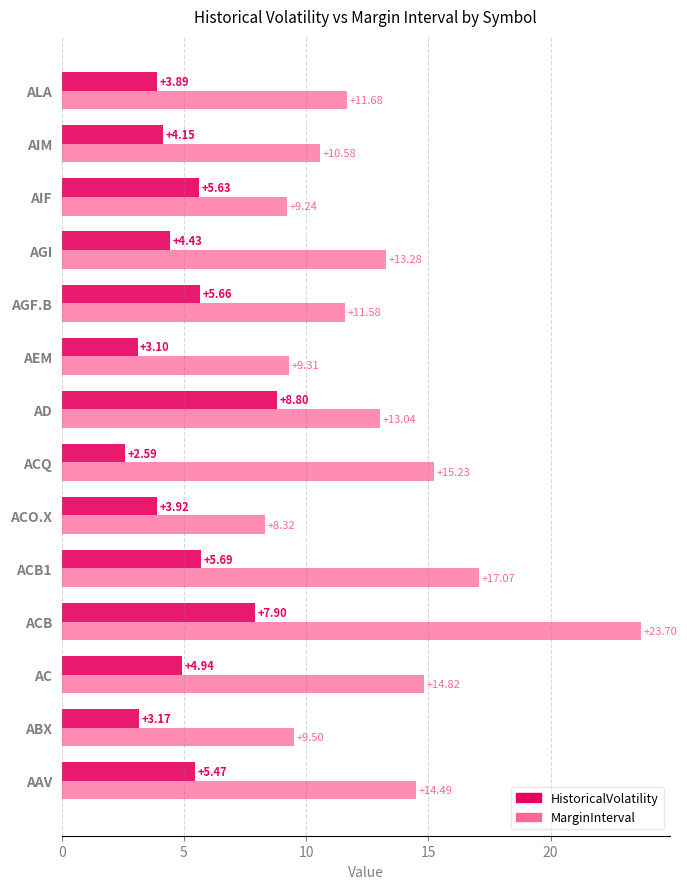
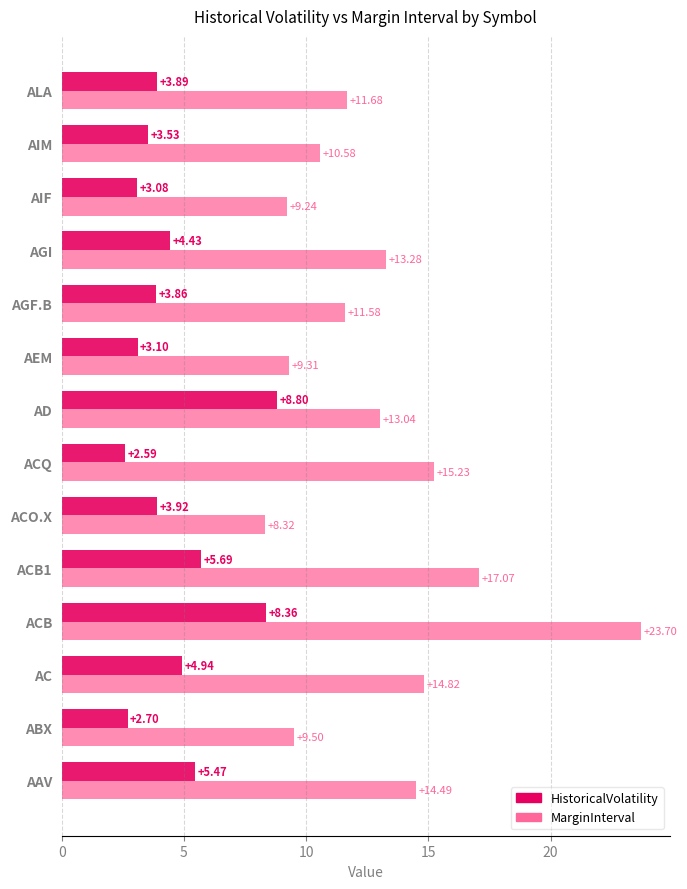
HistoricalVolatility, AIM: +4.15 -> +3.53
HistoricalVolatility, AIF: +5.63 -> +3.08
HistoricalVolatility, AGF.B: +5.66 -> +3.86
HistoricalVolatility, ACB: +7.90 -> +8.36
HistoricalVolatility, ABX: +3.17 -> +2.70
